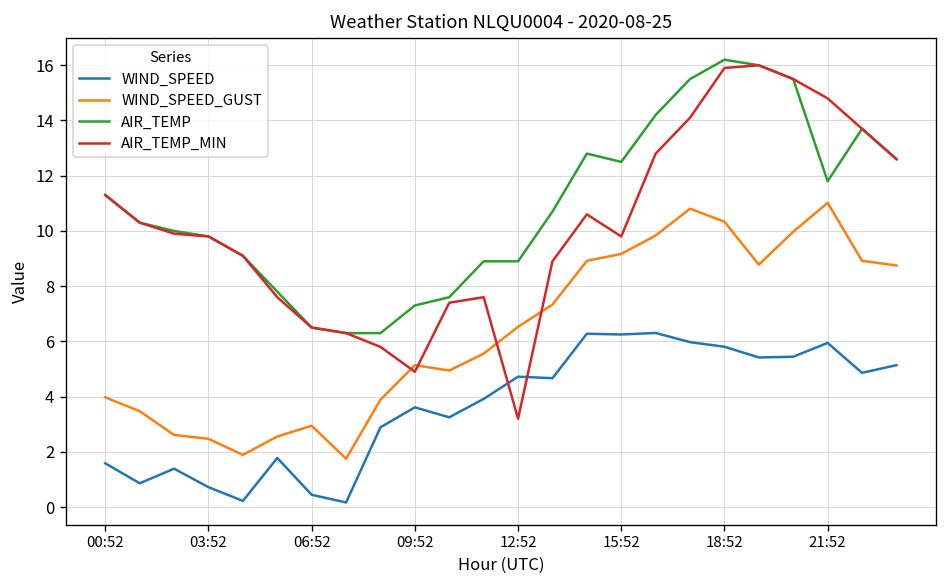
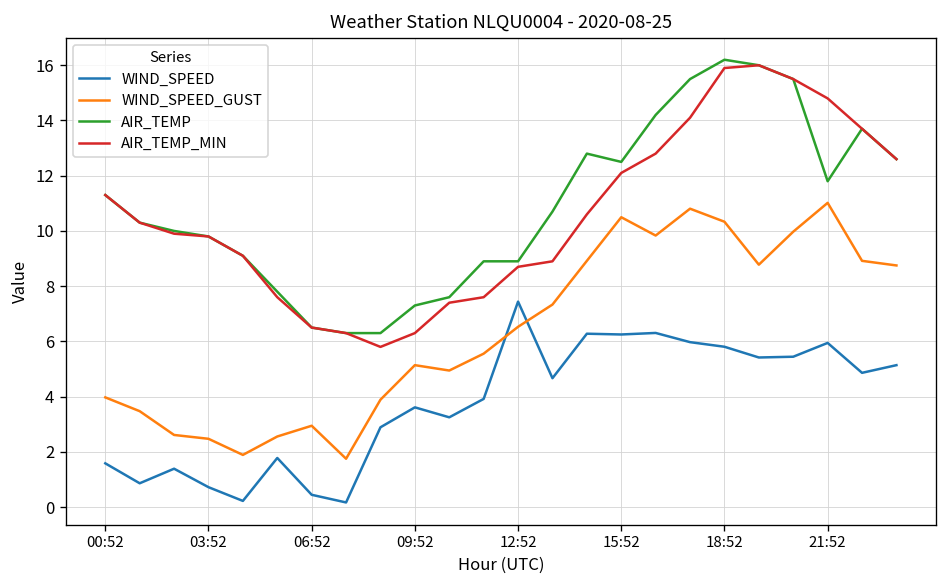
AIR_TEMP_MIN, 09:52: 4.9 -> 6.3
WIND_SPEED, 12:52: 4.7 -> 7.4
AIR_TEMP_MIN, 12:52: 3.2 -> 8.7
WIND_SPEED_GUST, 15:52: 9.2 -> 10.5
AIR_TEMP_MIN, 15:52: 9.8 -> 12.1
